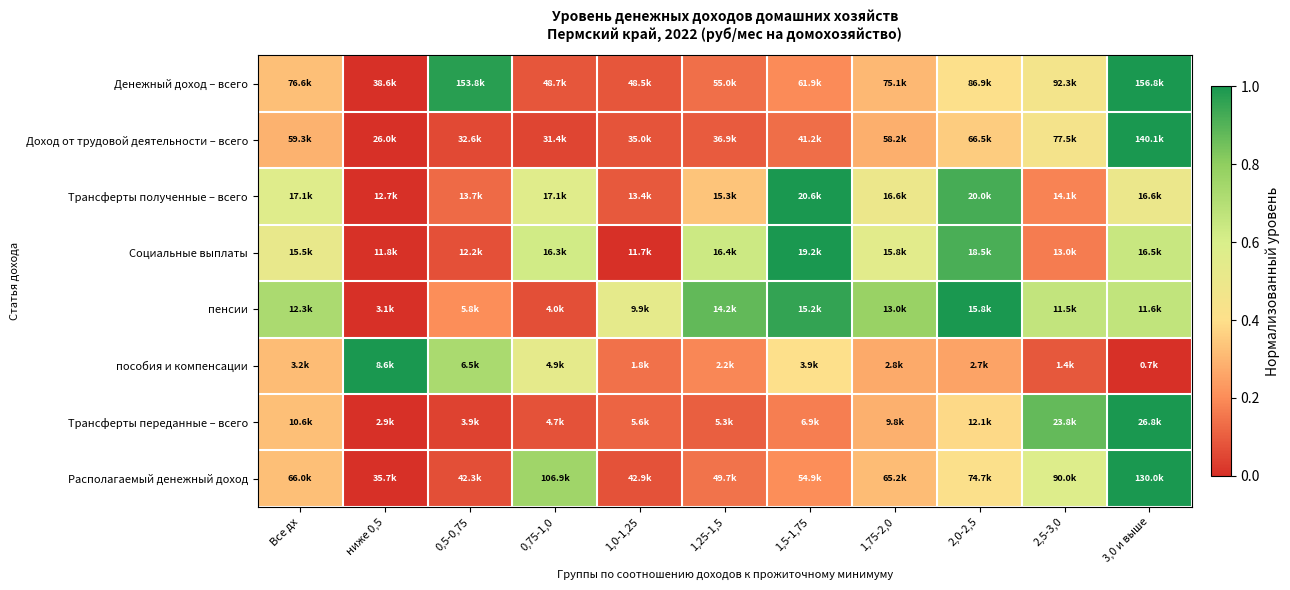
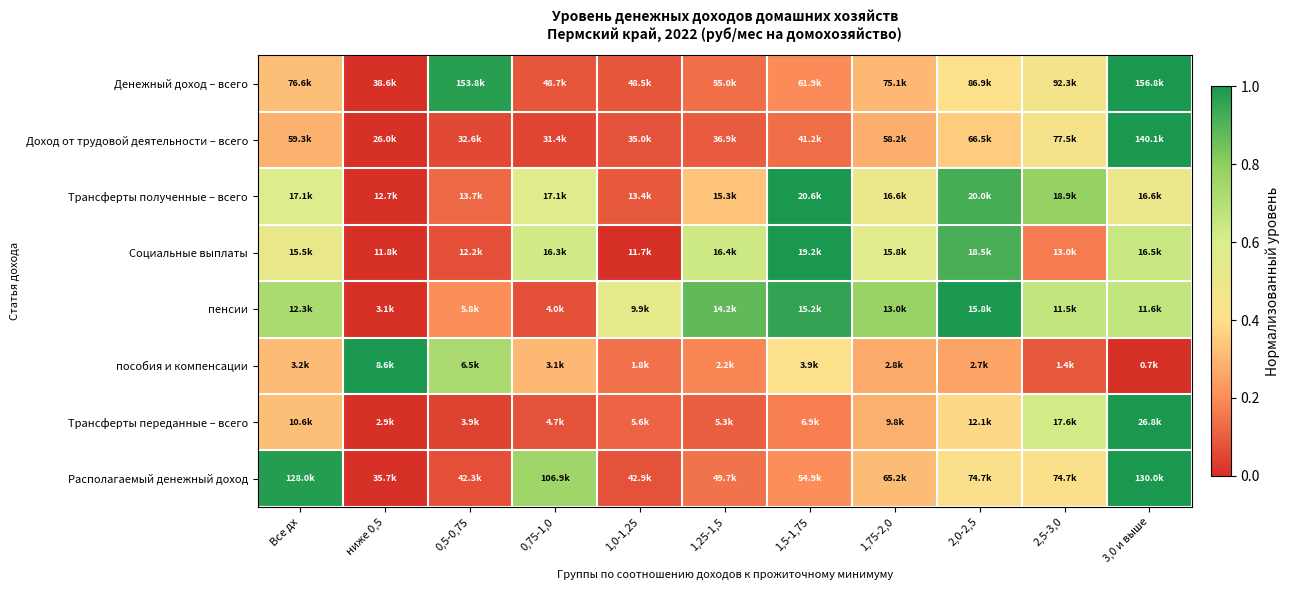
Трансферты полученные – всего, 2,5-3,0: 14.1k -> 18.9k
пособия и компенсации, 0,75-1,0: 4.9k -> 3.1k
Трансферты переданные – всего, 2,5-3,0: 23.8k -> 17.6k
Располагаемый денежный доход, Все дх: 66.0k -> 128.0k
Располагаемый денежный доход, 2,5-3,0: 90.0k -> 74.7k
